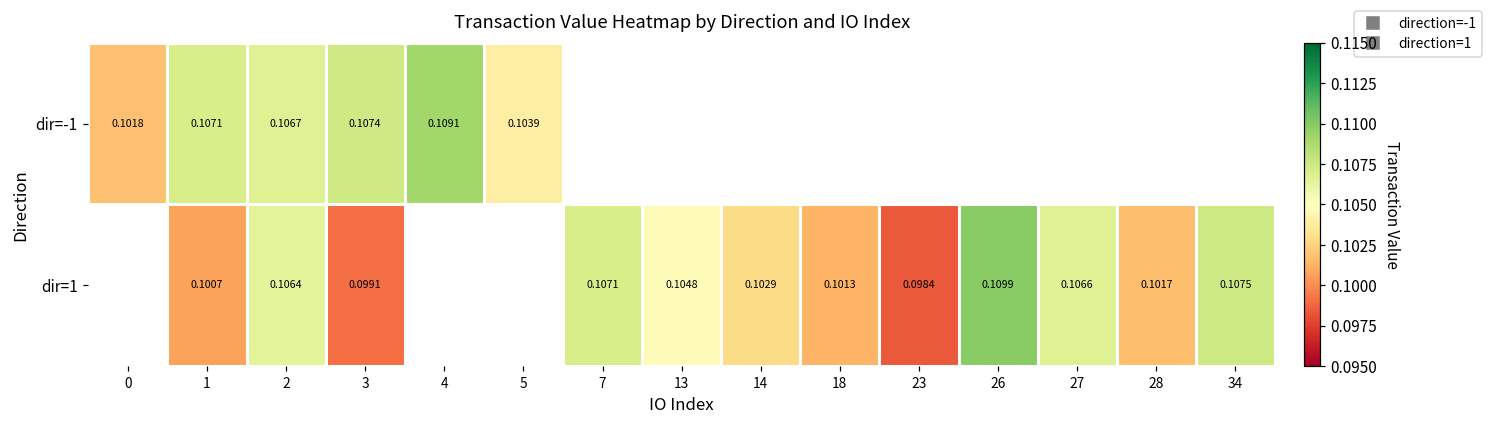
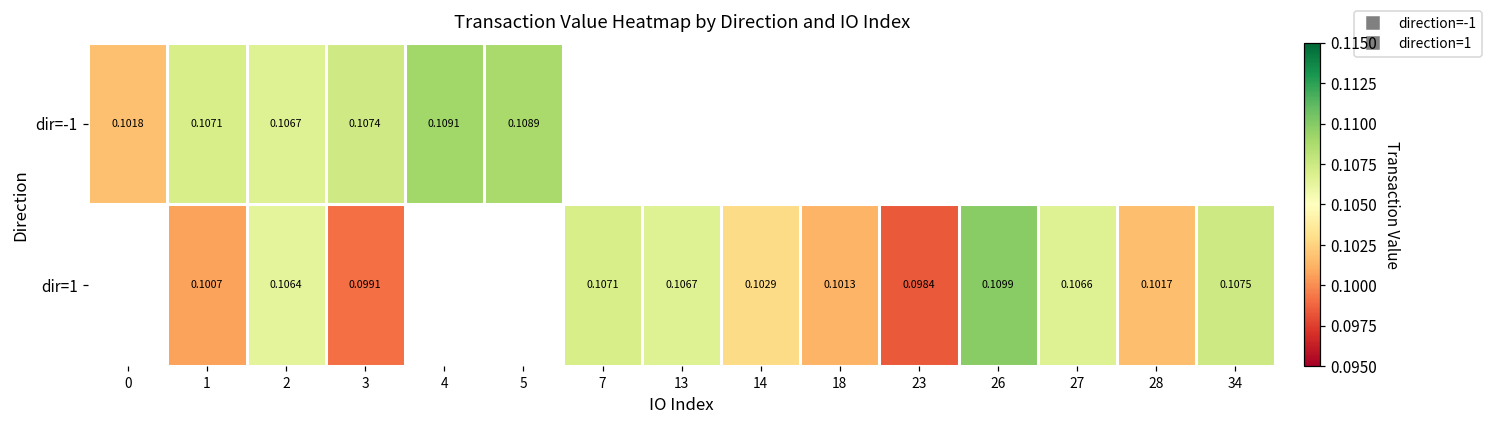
dir=-1, 5: 0.1039 -> 0.1089
dir=1, 13: 0.1048 -> 0.1067
